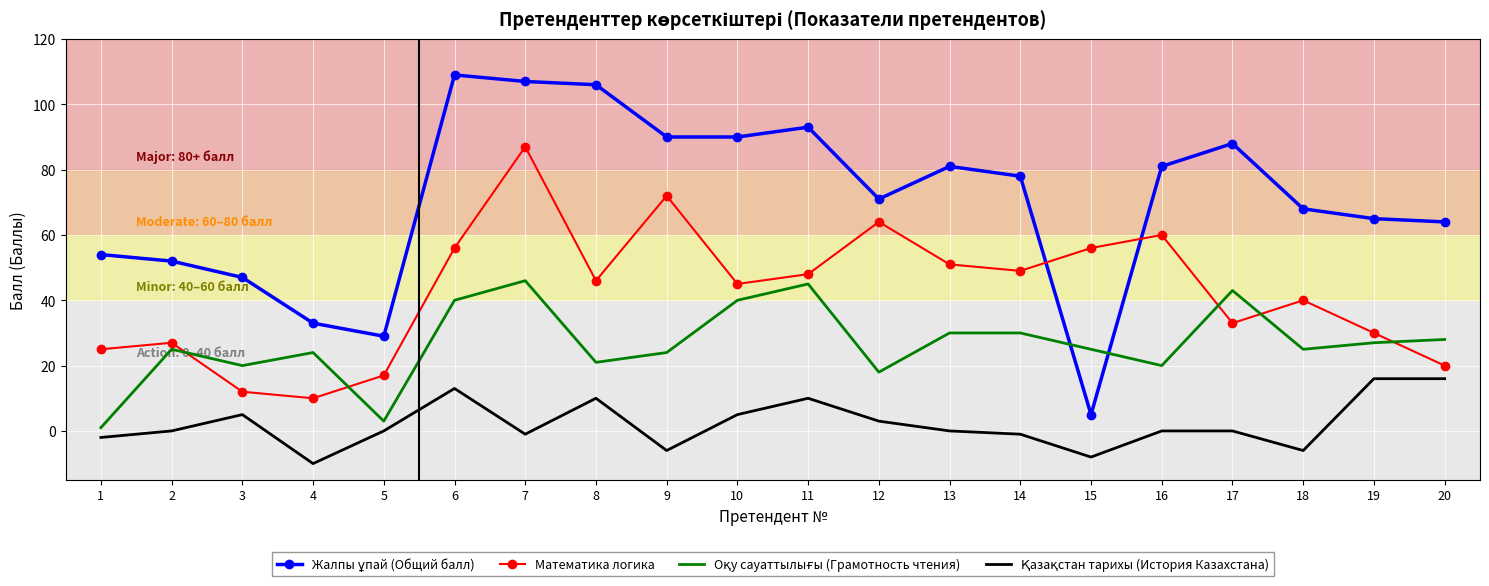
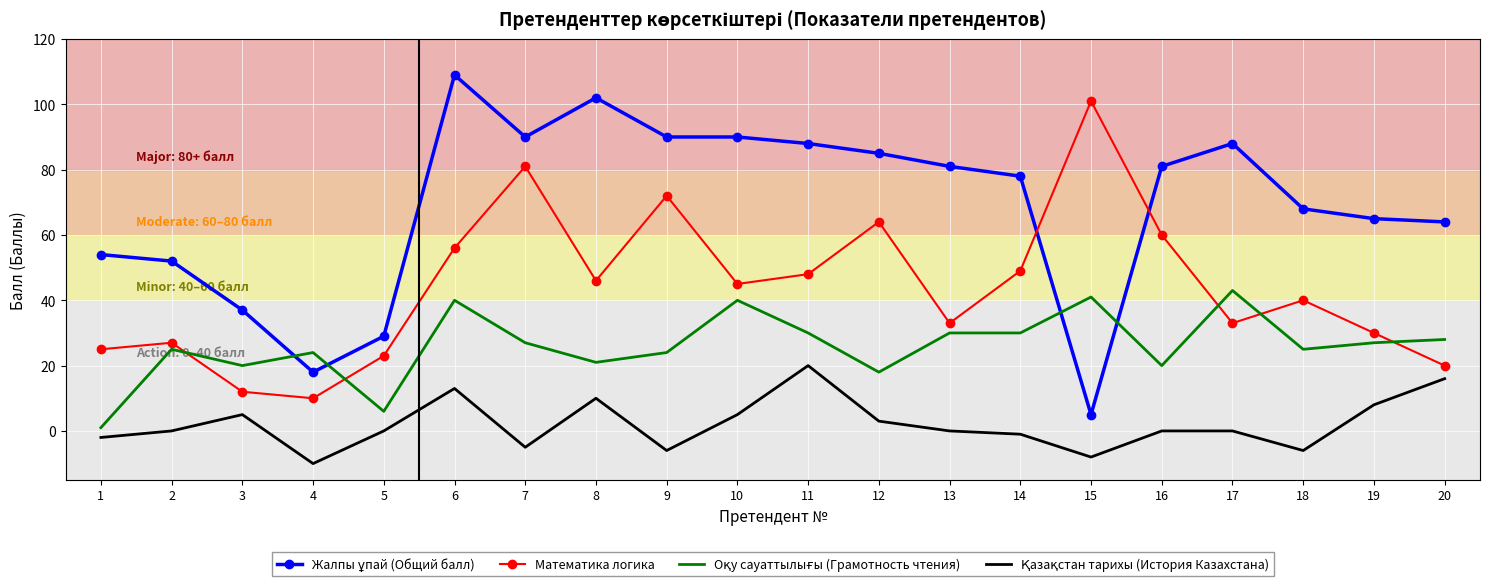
Жалпы ұпай (Общий балл), 3: 47 -> 37
Жалпы ұпай (Общий балл), 4: 33 -> 18
Математика логика, 5: 17 -> 23
Оқу сауаттылығы (Грамотность чтения), 5: 3 -> 6
Жалпы ұпай (Общий балл), 7: 107 -> 90
Математика логика, 7: 87 -> 81
Оқу сауаттылығы (Грамотность чтения), 7: 46 -> 27
Қазақстан тарихы (История Казахстана), 7: -1 -> -5
Жалпы ұпай (Общий балл), 8: 106 -> 102
Жалпы ұпай (Общий балл), 11: 93 -> 88
Оқу сауаттылығы (Грамотность чтения), 11: 45 -> 30
Қазақстан тарихы (История Казахстана), 11: 10 -> 20
Жалпы ұпай (Общий балл), 12: 71 -> 85
Математика логика, 13: 51 -> 33
Математика логика, 15: 56 -> 101
Оқу сауаттылығы (Грамотность чтения), 15: 25 -> 41
Қазақстан тарихы (История Казахстана), 19: 16 -> 8
